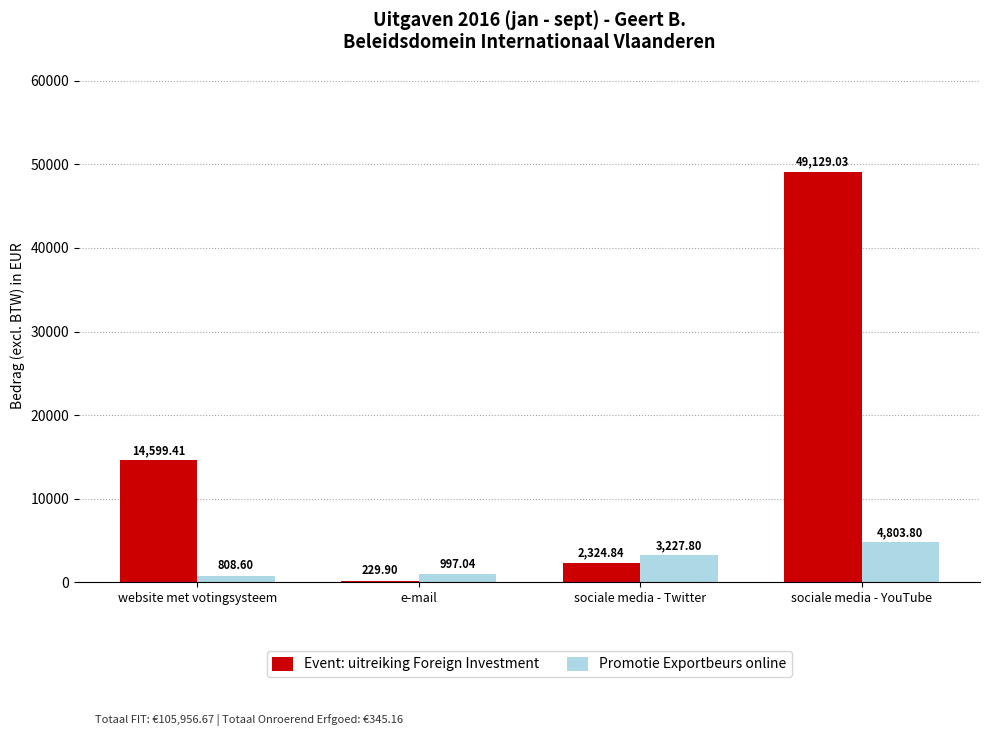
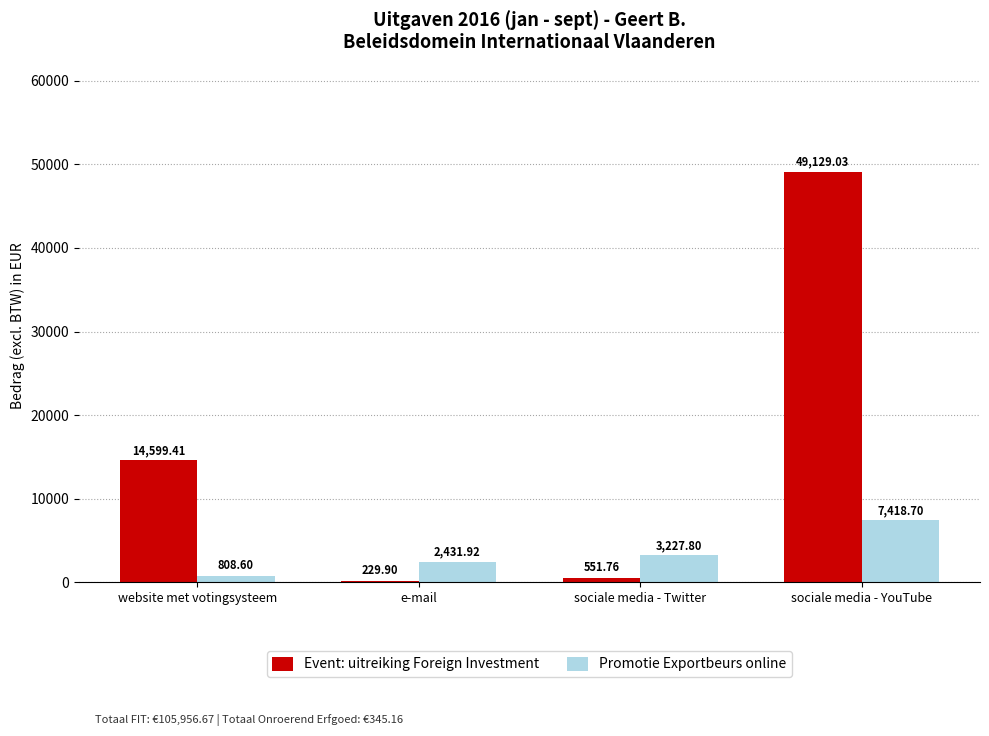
Promotie Exportbeurs online, e-mail: 997.04 -> 2,431.92
Event: uitreiking Foreign Investment, sociale media - Twitter: 2,324.84 -> 551.76
Promotie Exportbeurs online, sociale media - YouTube: 4,803.80 -> 7,418.70
